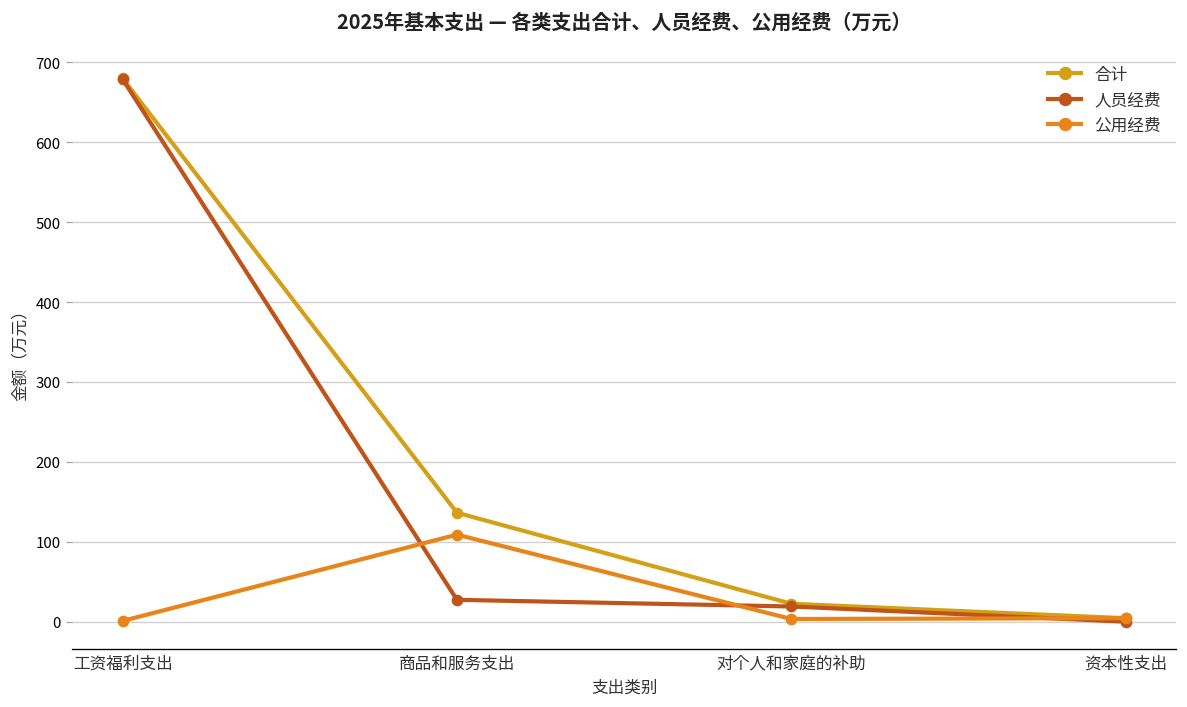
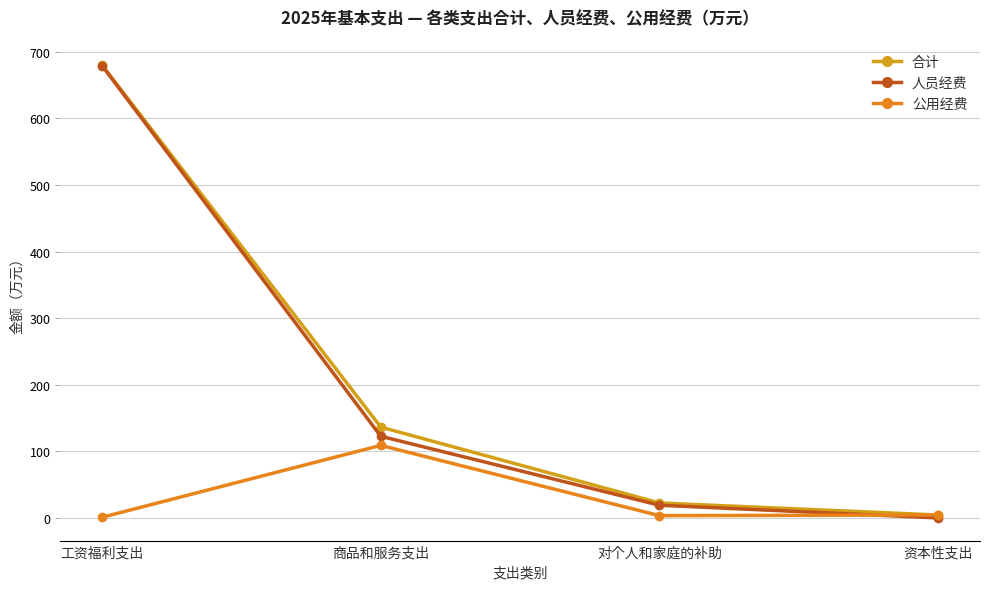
人员经费, 商品和服务支出: 30 -> 120
